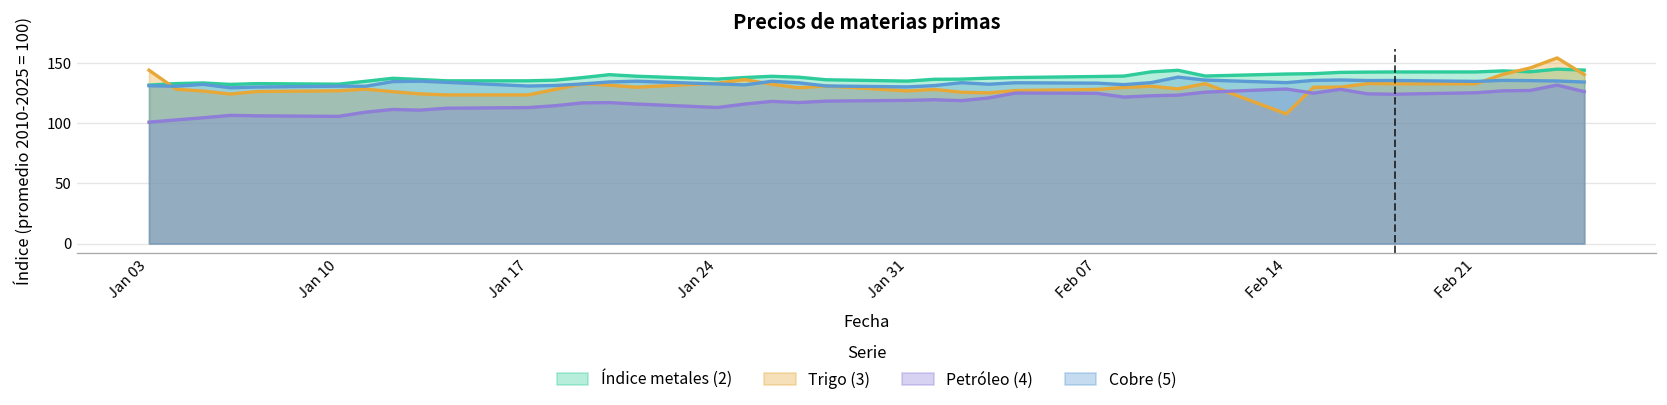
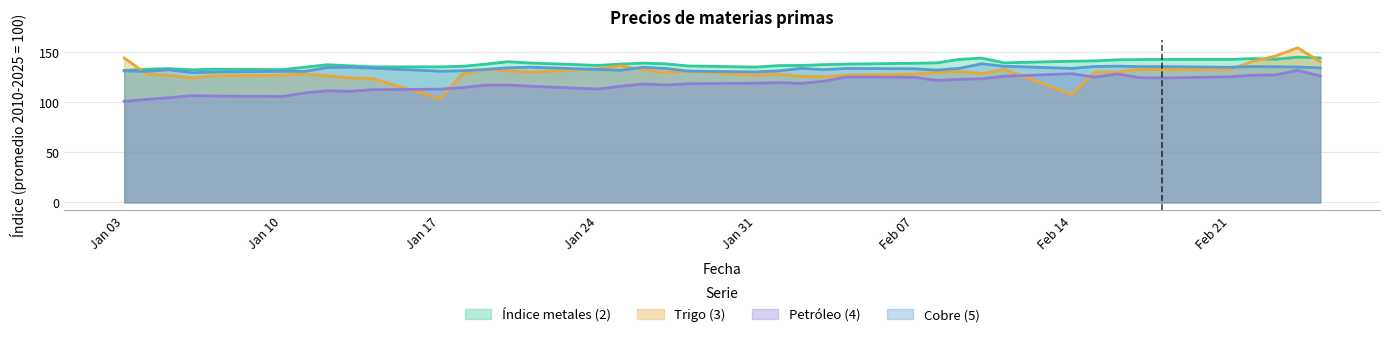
Trigo (3), Jan 17: 123 -> 104
